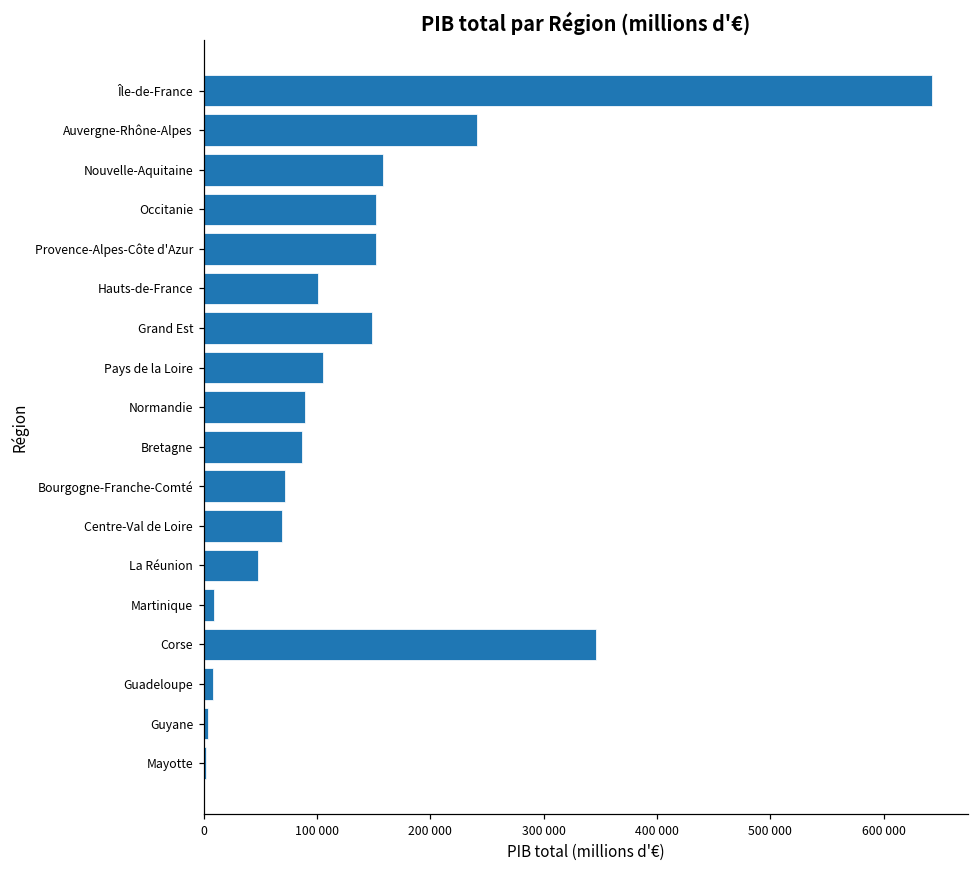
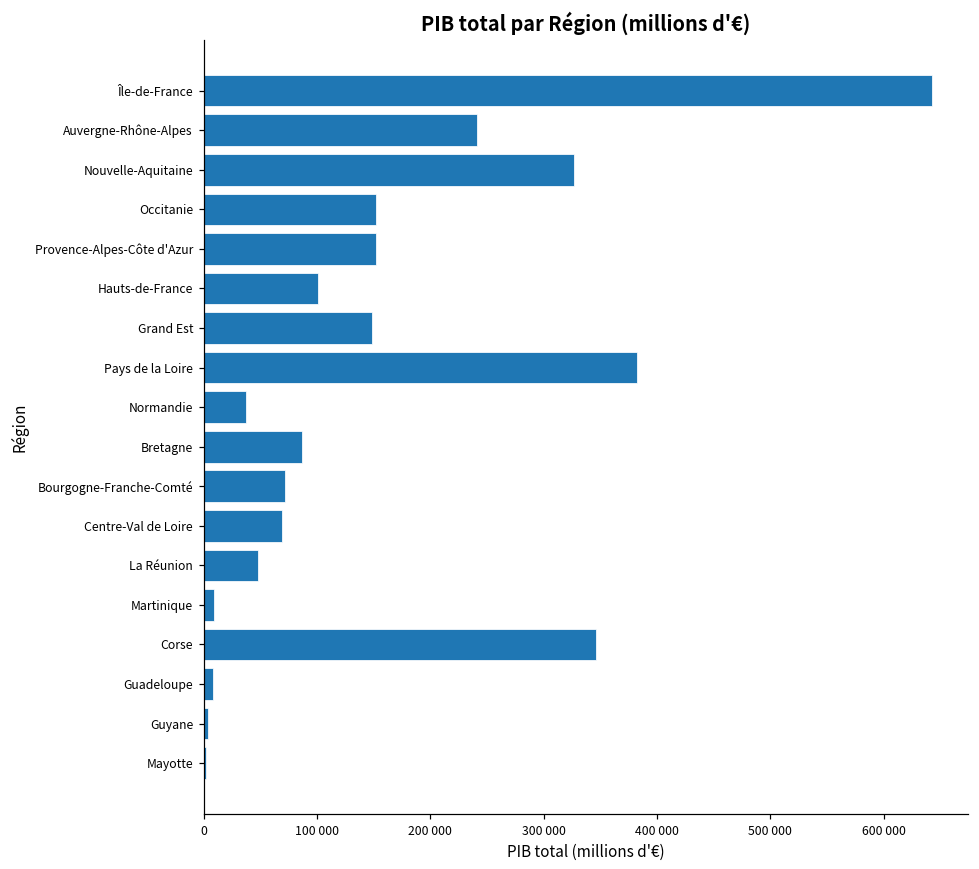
Nouvelle-Aquitaine: 158000 -> 327000
Pays de la Loire: 105000 -> 383000
Normandie: 90000 -> 37000
